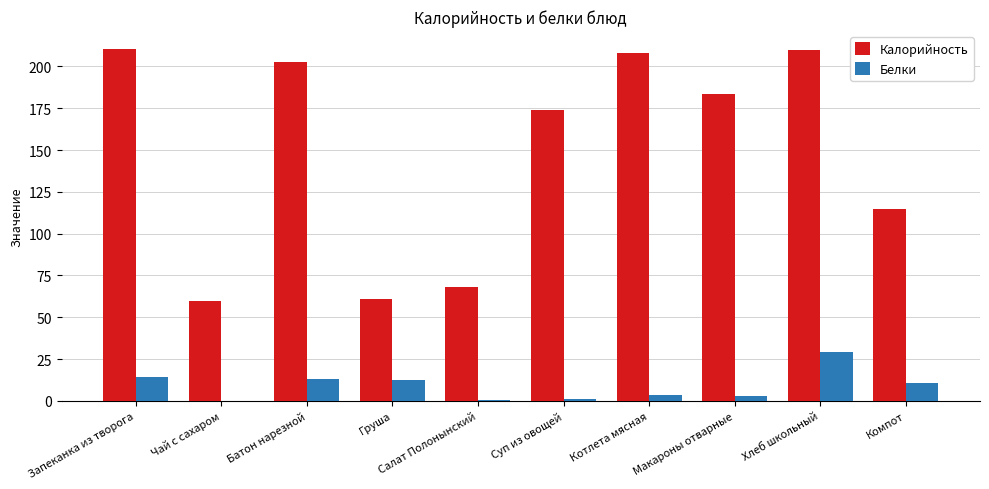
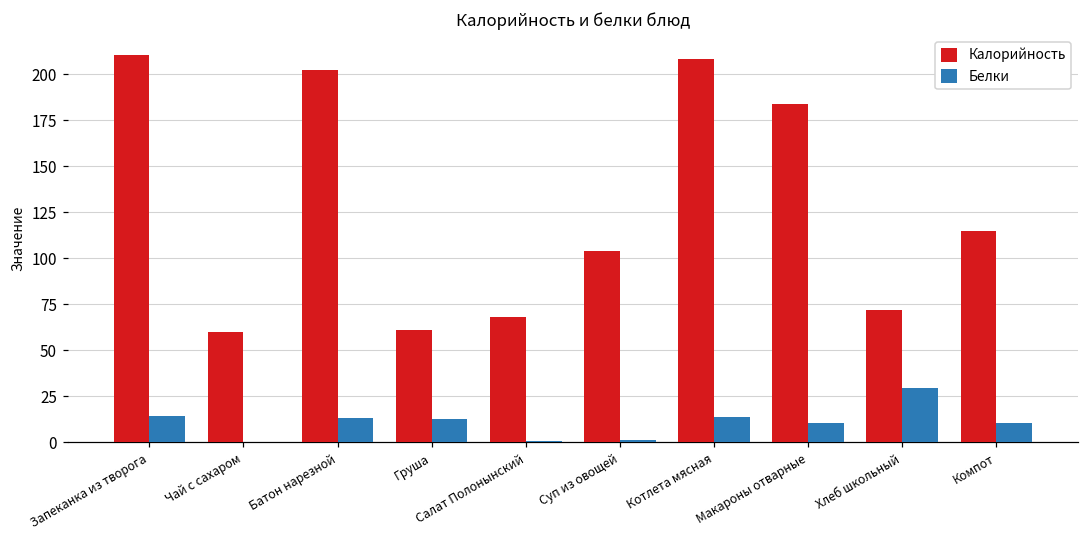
Калорийность, Суп из овощей: 174 -> 104
Белки, Котлета мясная: 4 -> 13
Белки, Макароны отварные: 3 -> 11
Калорийность, Хлеб школьный: 210 -> 72
